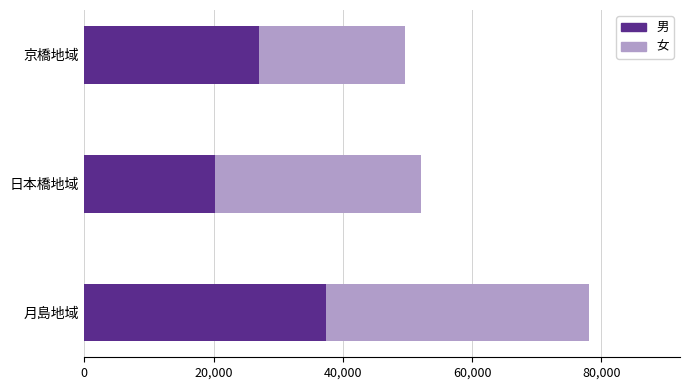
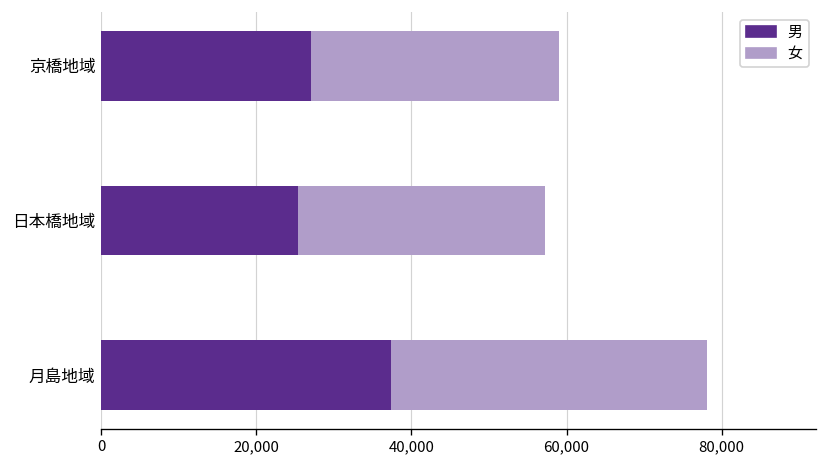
女, 京橋地域: 23,000 -> 32,000
男, 日本橋地域: 20,000 -> 25,000
